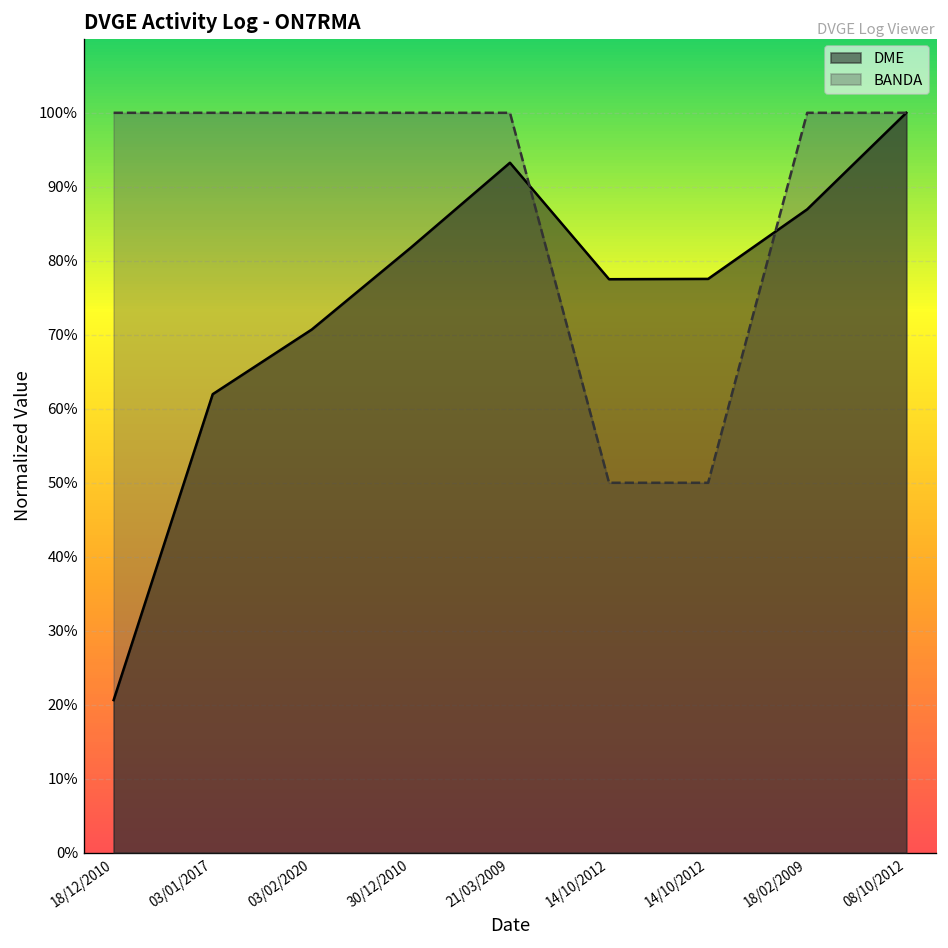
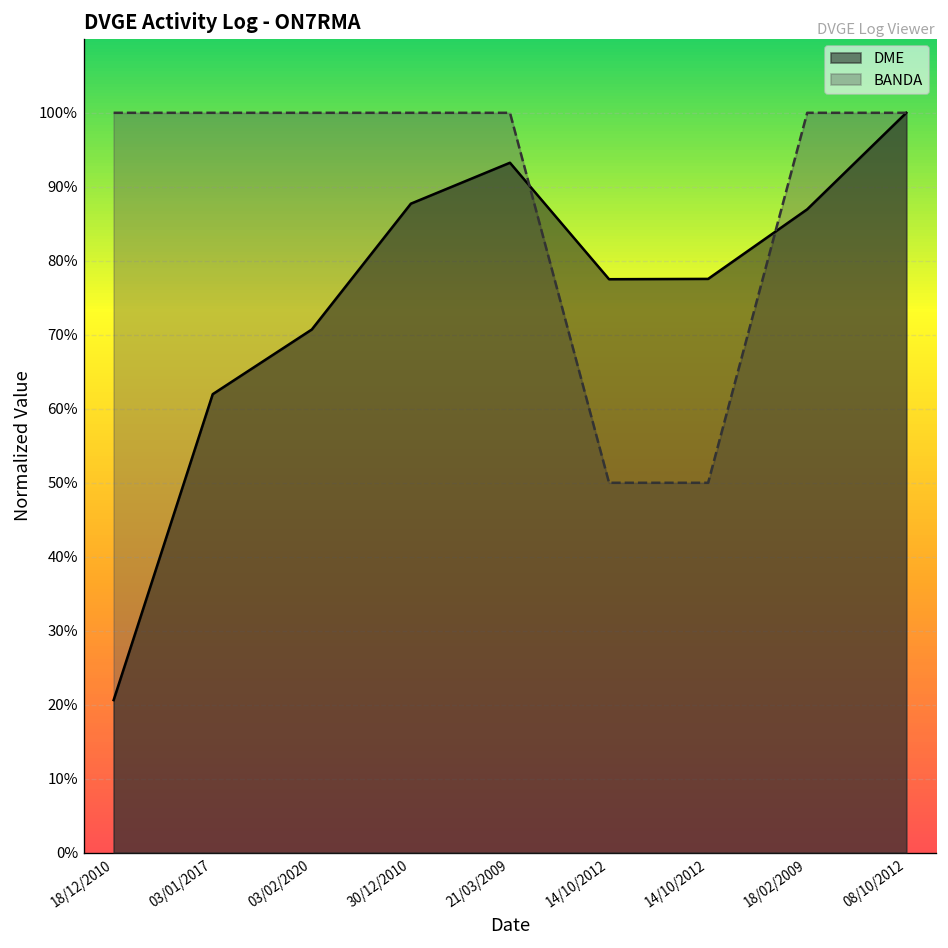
DME, 30/12/2010: 82% -> 88%
